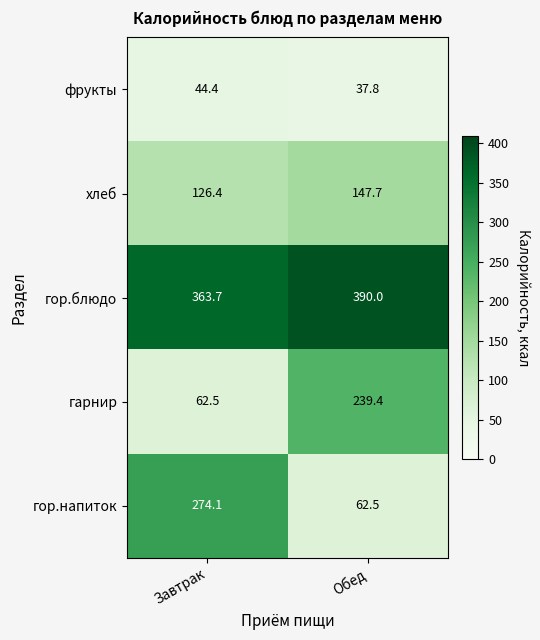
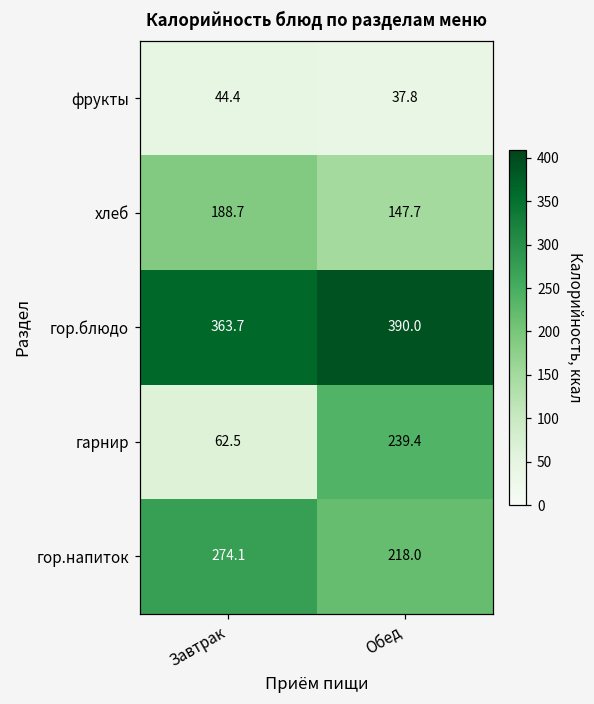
хлеб, Завтрак: 126.4 -> 188.7
гор.напиток, Обед: 62.5 -> 218.0
